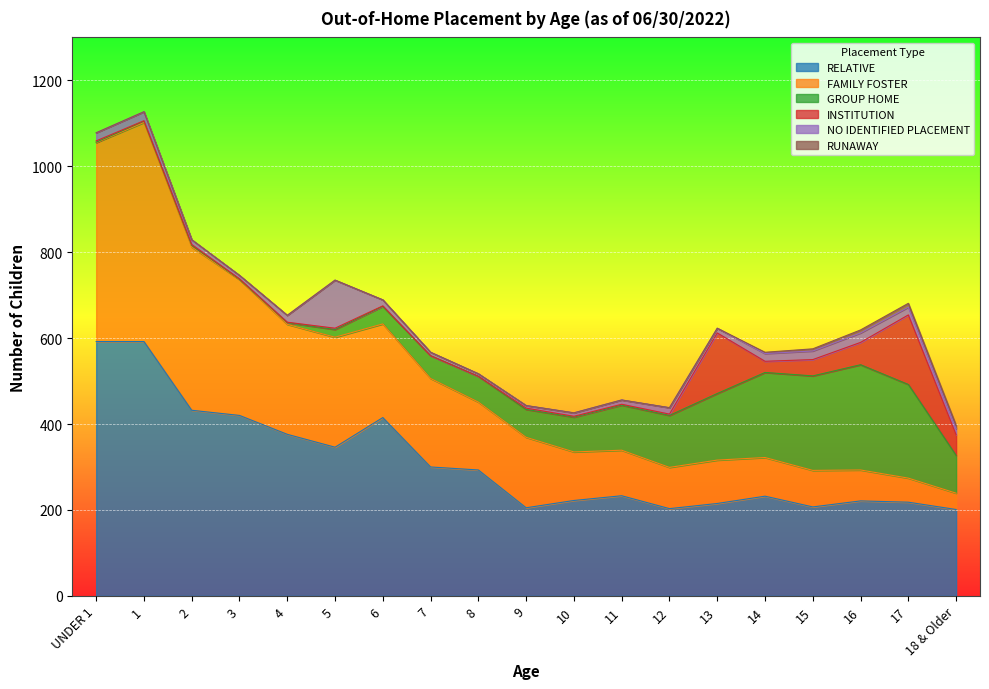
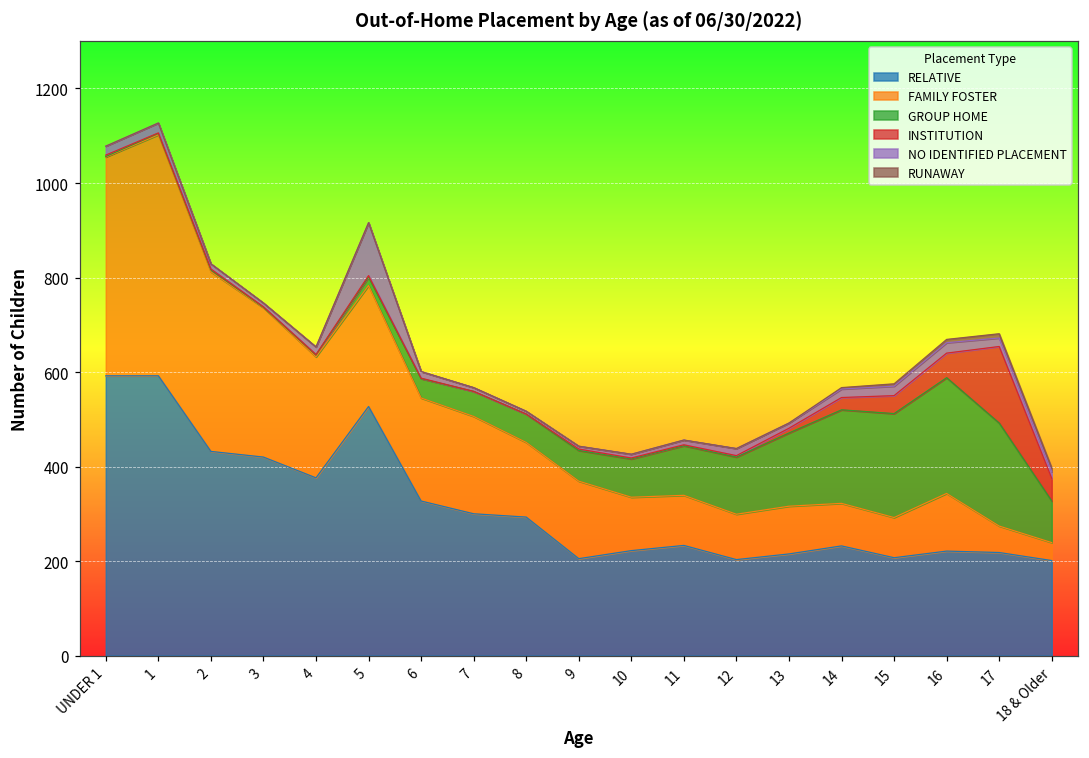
RELATIVE, 5: 350 -> 530
RELATIVE, 6: 420 -> 330
INSTITUTION, 13: 140 -> 10
FAMILY FOSTER, 16: 70 -> 120
